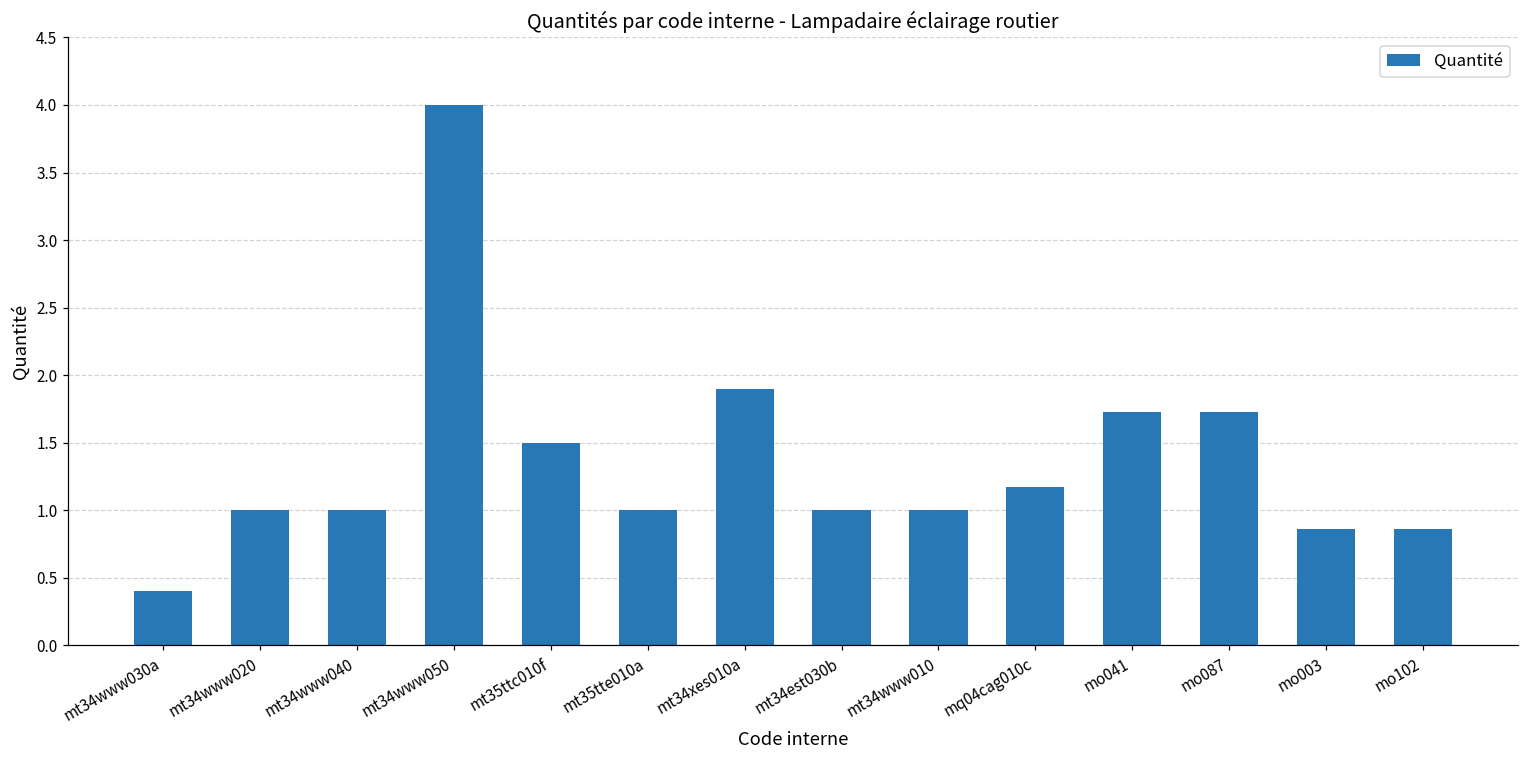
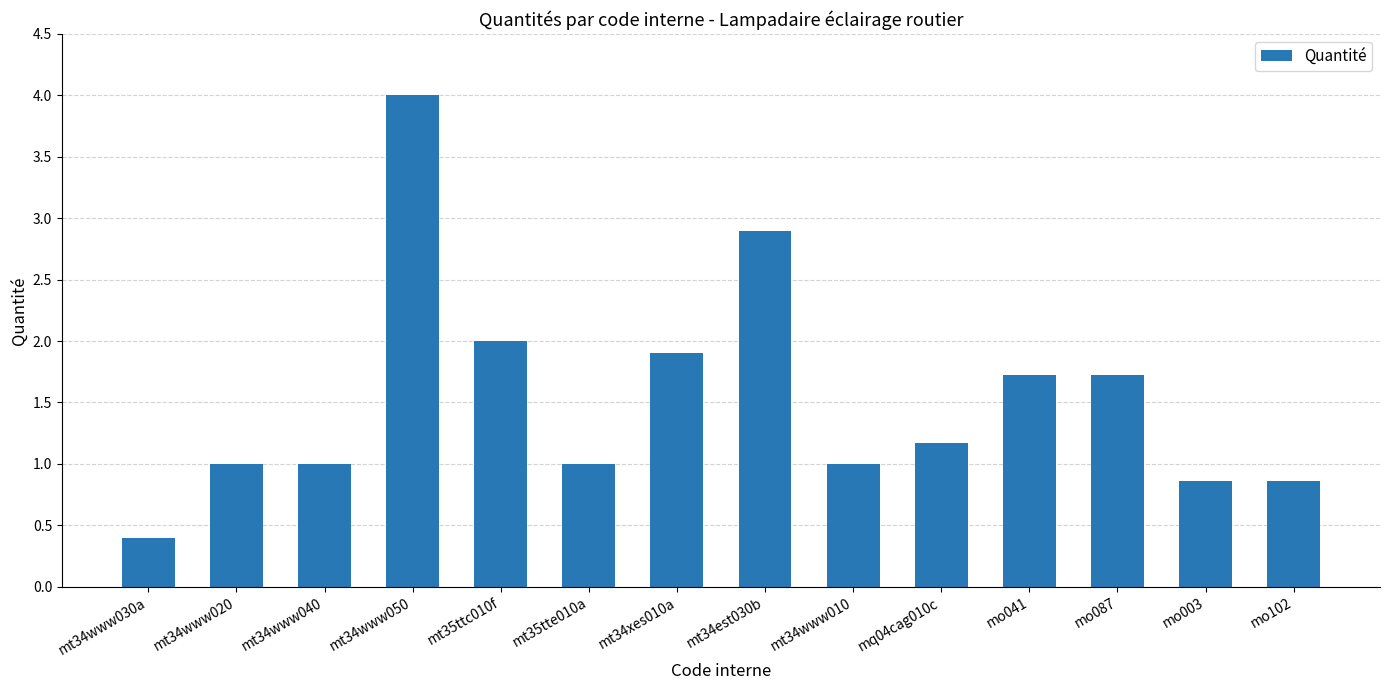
mt35ttc010f: 1.5 -> 2.0
mt34est030b: 1.0 -> 2.9
